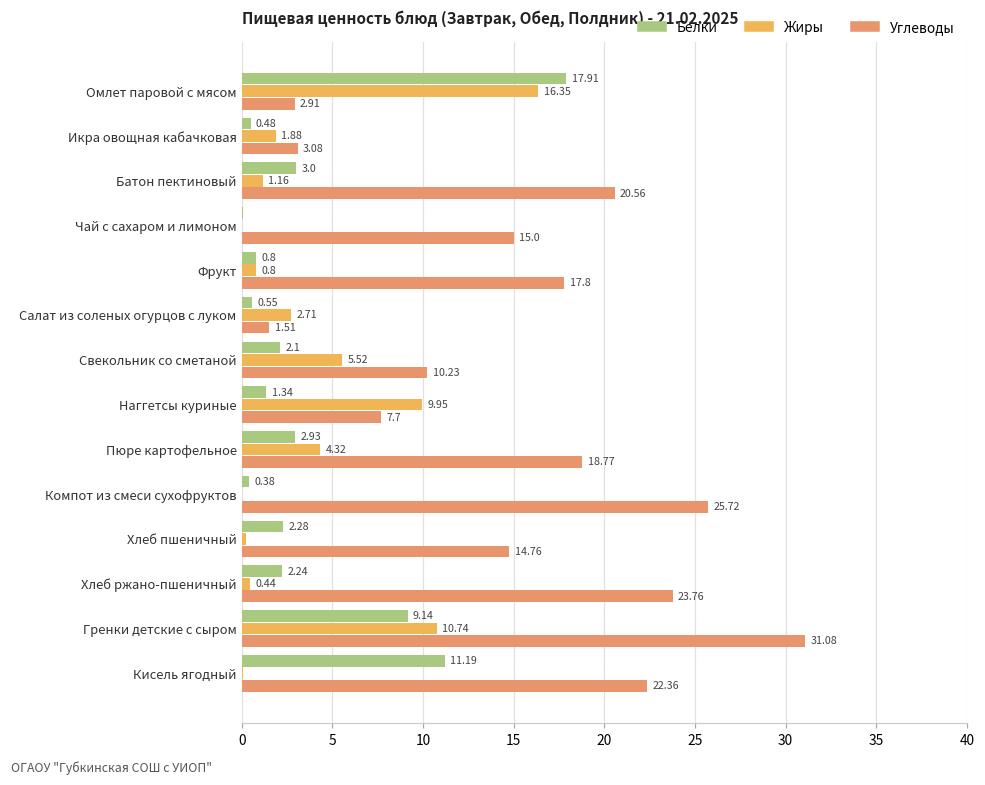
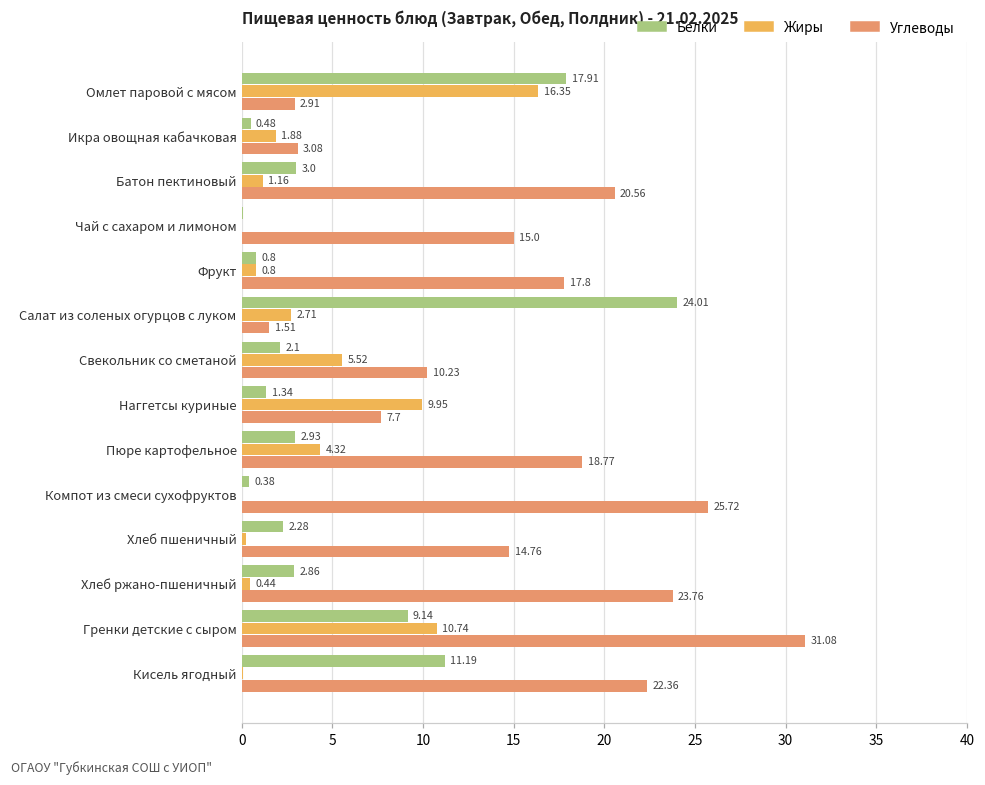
Белки, Салат из соленых огурцов с луком: 0.55 -> 24.01
Белки, Хлеб ржано-пшеничный: 2.24 -> 2.86
